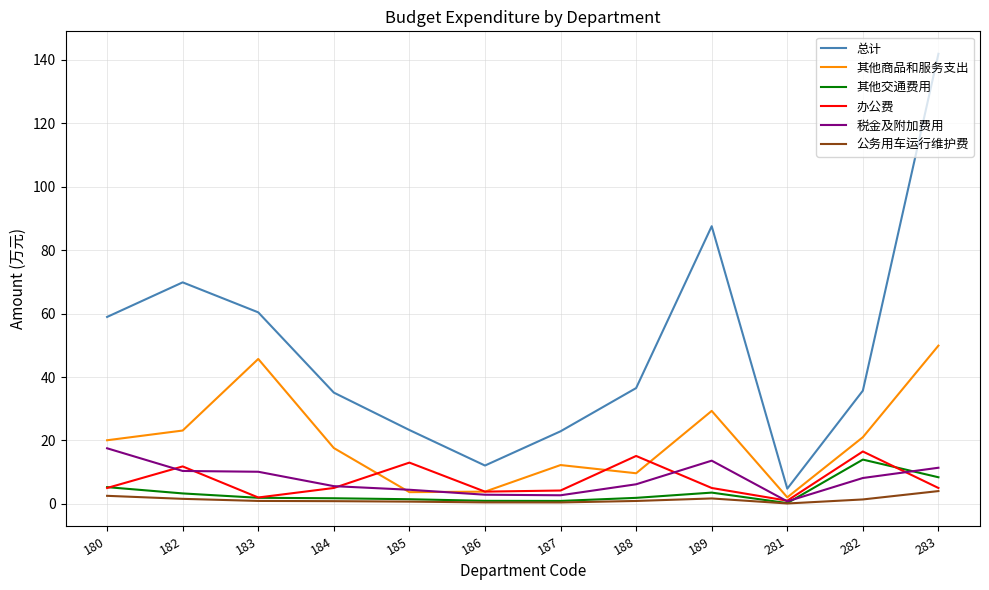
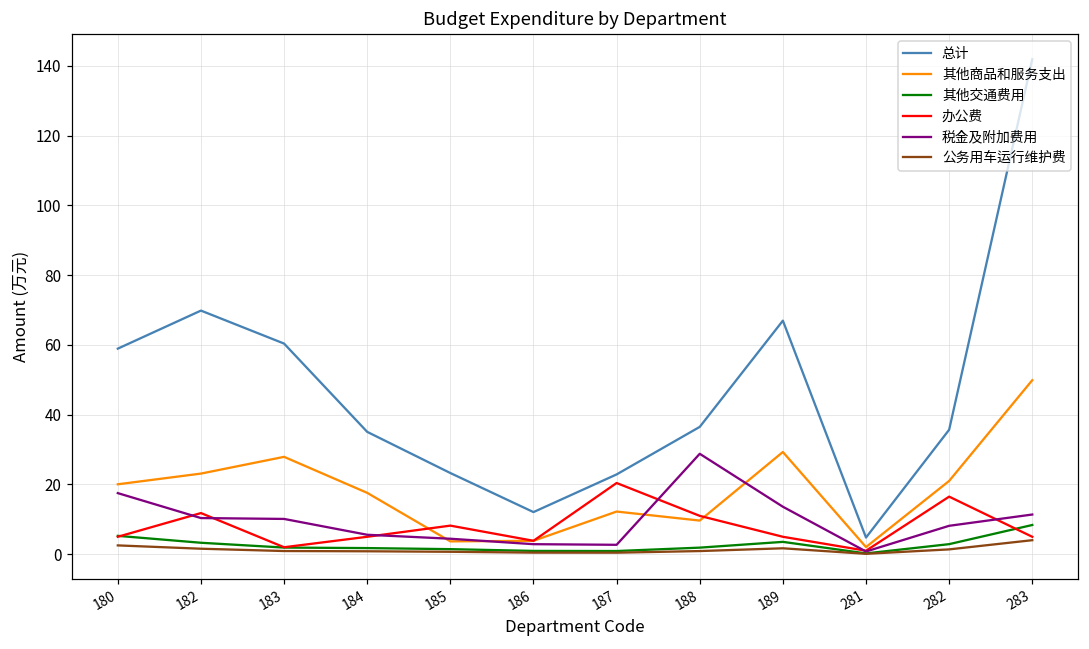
其他商品和服务支出, 183: 46 -> 28
办公费, 185: 13 -> 8
办公费, 187: 4 -> 20
办公费, 188: 15 -> 11
税金及附加费用, 188: 6 -> 29
总计, 189: 88 -> 67
其他交通费用, 282: 14 -> 3
